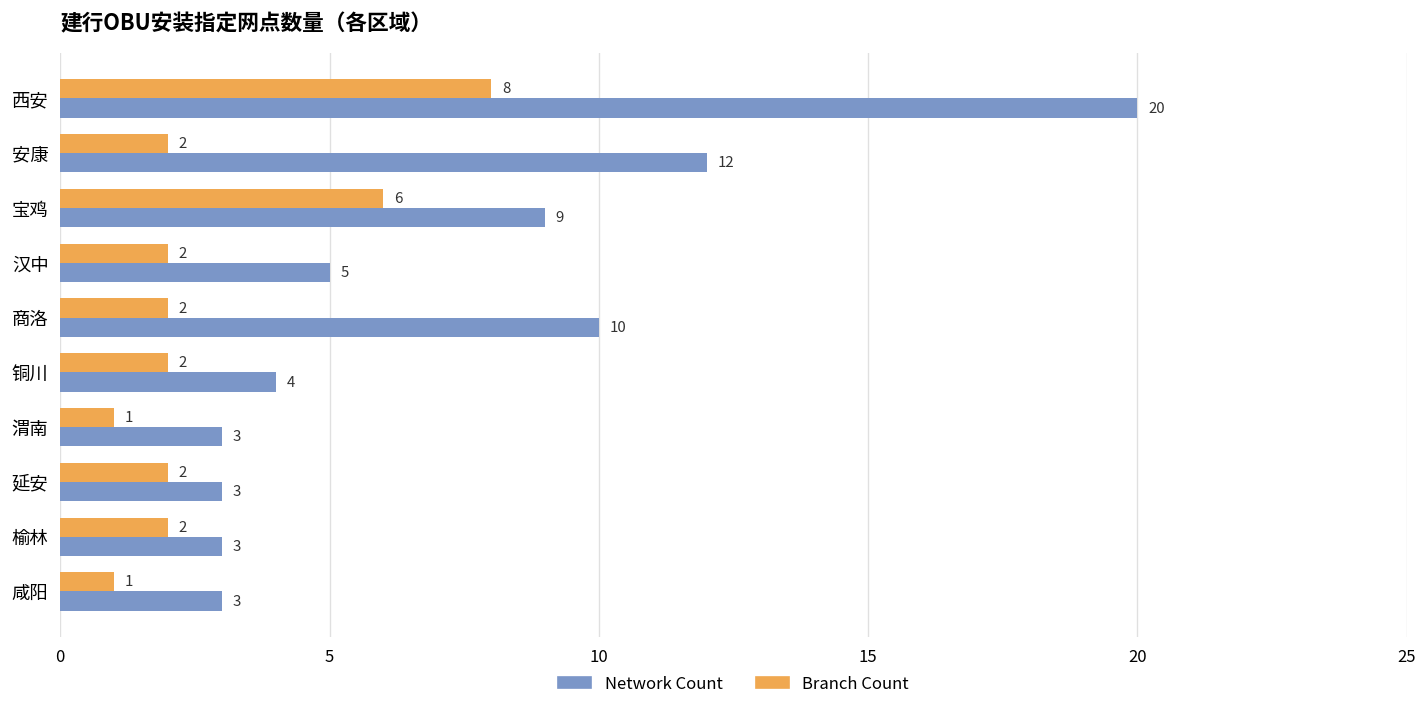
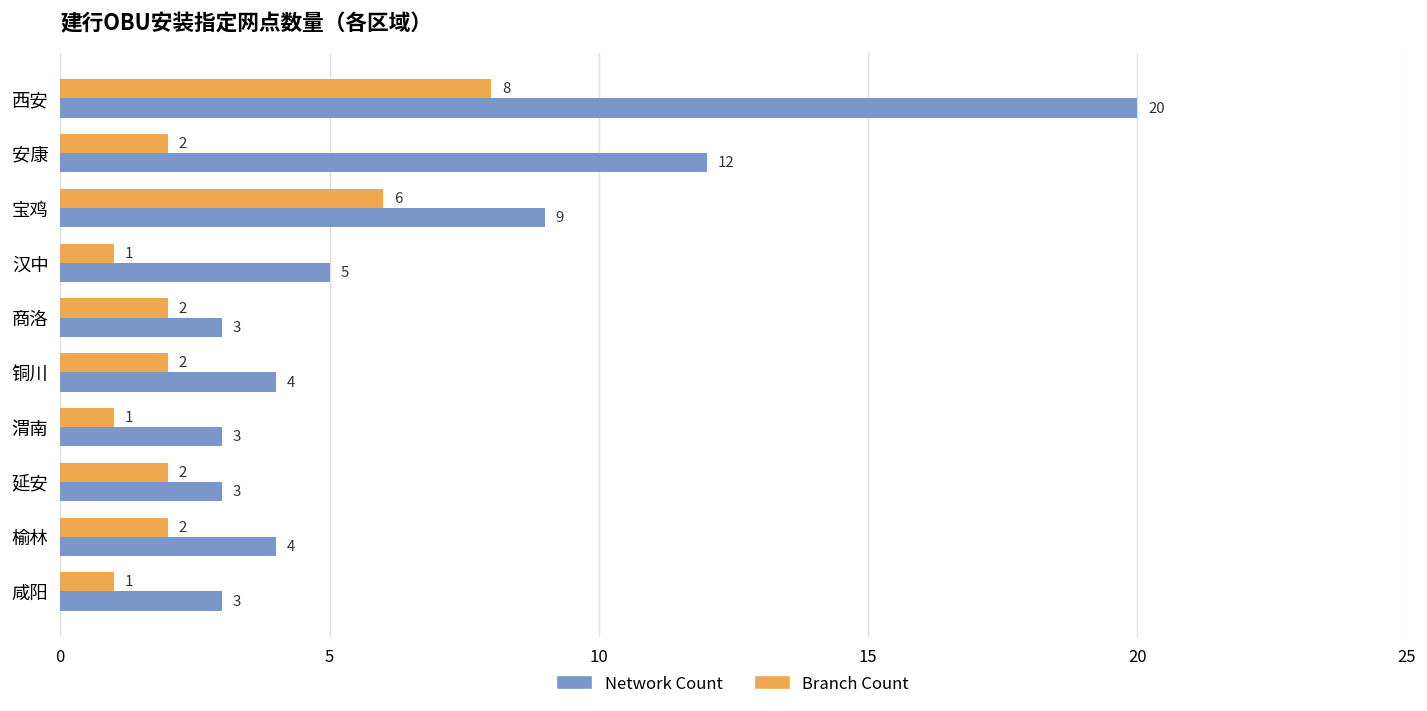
Branch Count, 汉中: 2 -> 1
Network Count, 商洛: 10 -> 3
Network Count, 榆林: 3 -> 4
